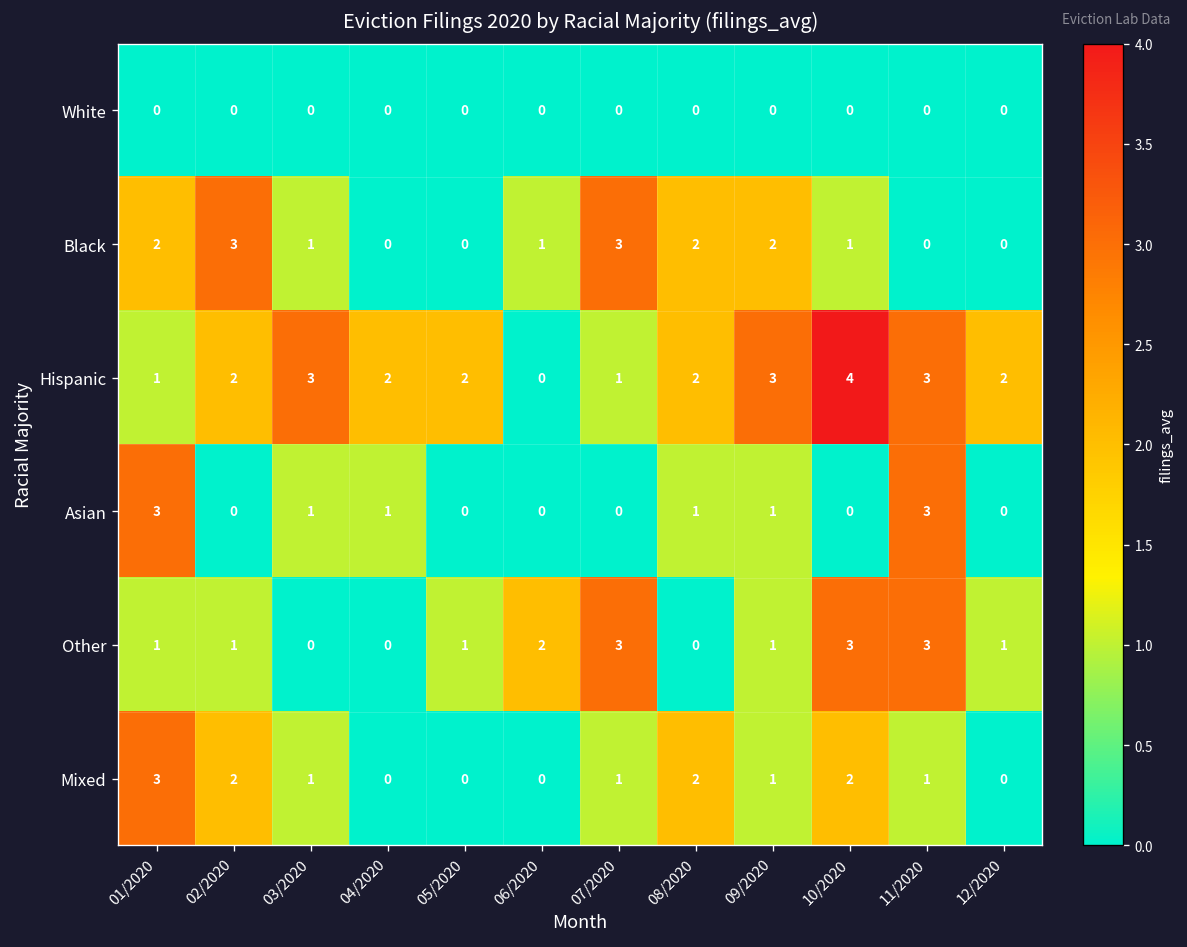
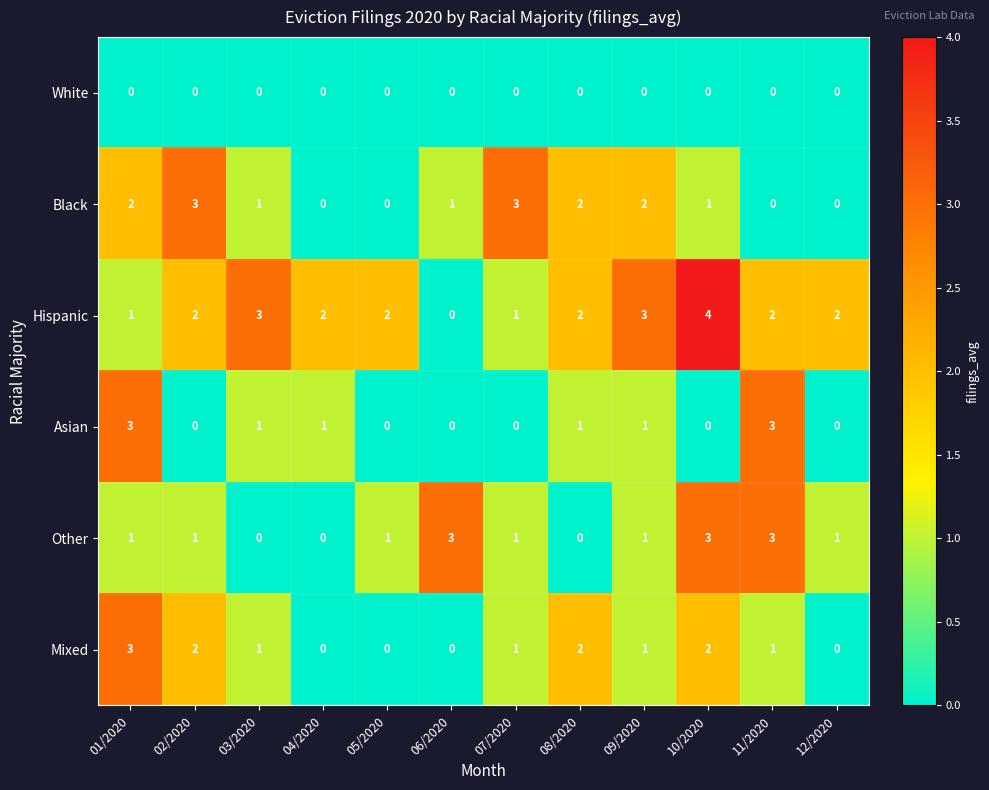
Hispanic, 11/2020: 3 -> 2
Other, 06/2020: 2 -> 3
Other, 07/2020: 3 -> 1
